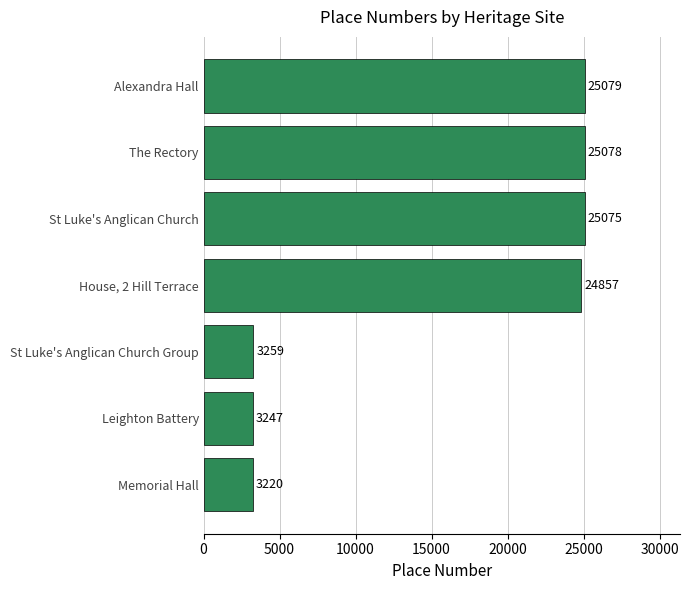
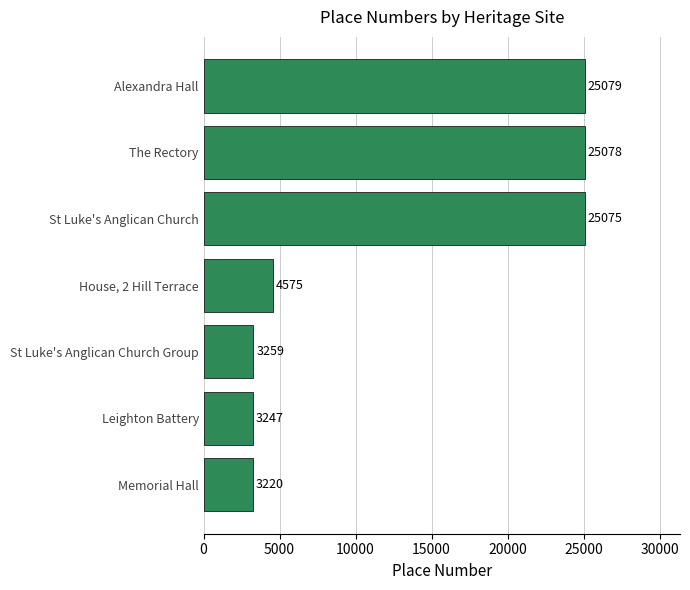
House, 2 Hill Terrace: 24857 -> 4575
